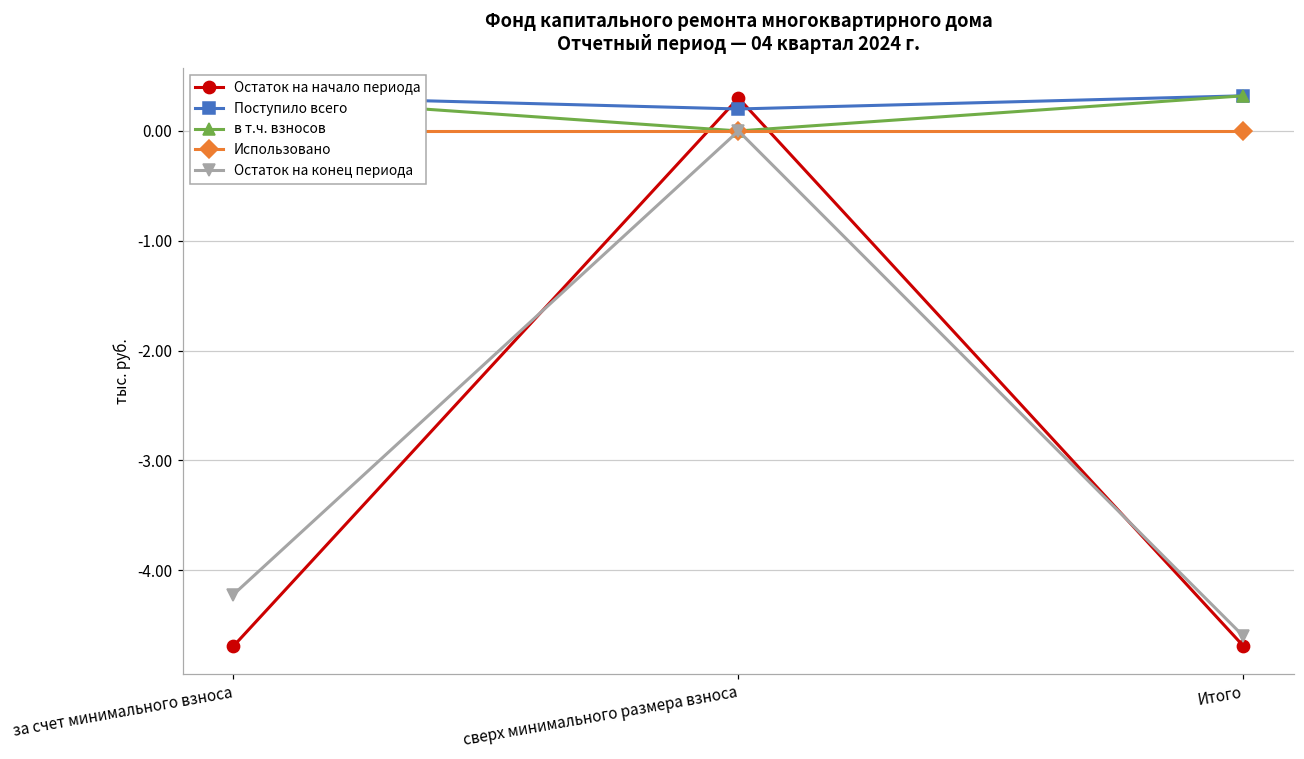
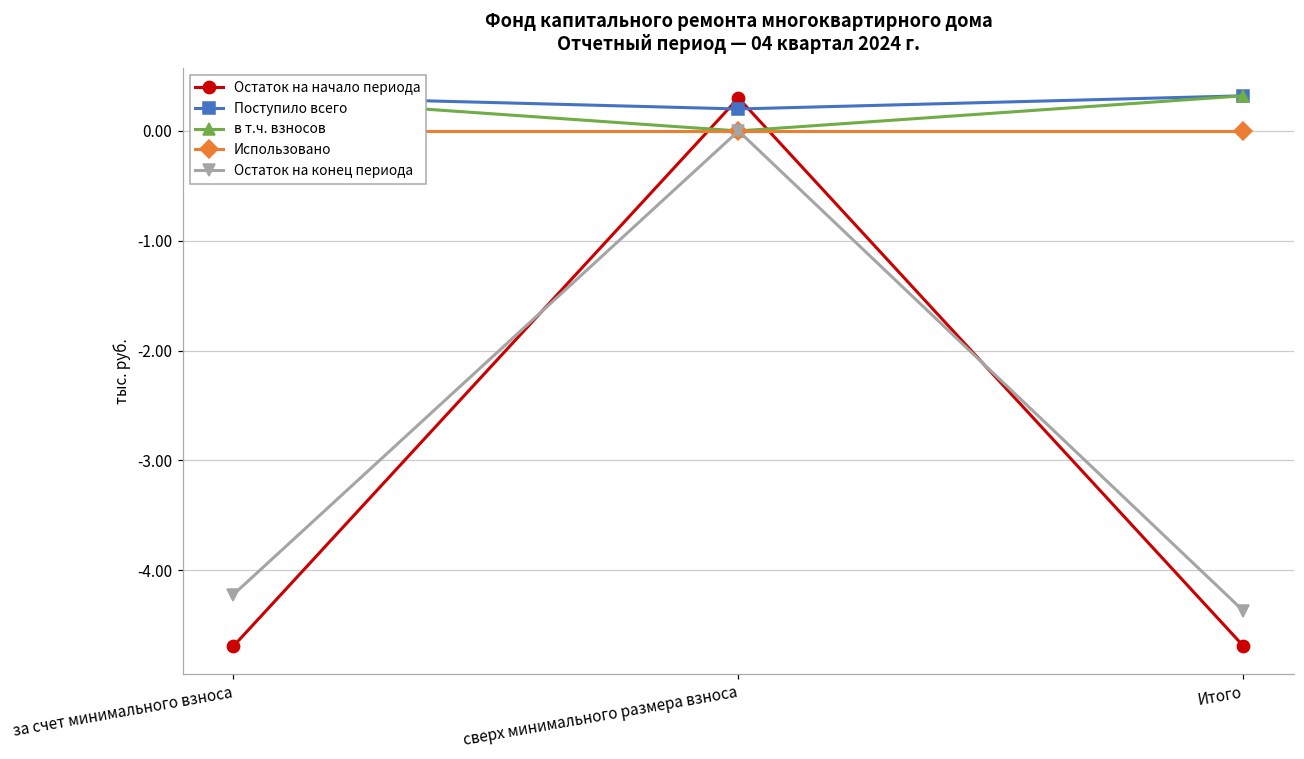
Остаток на конец периода, Итого: -4.6 -> -4.4
